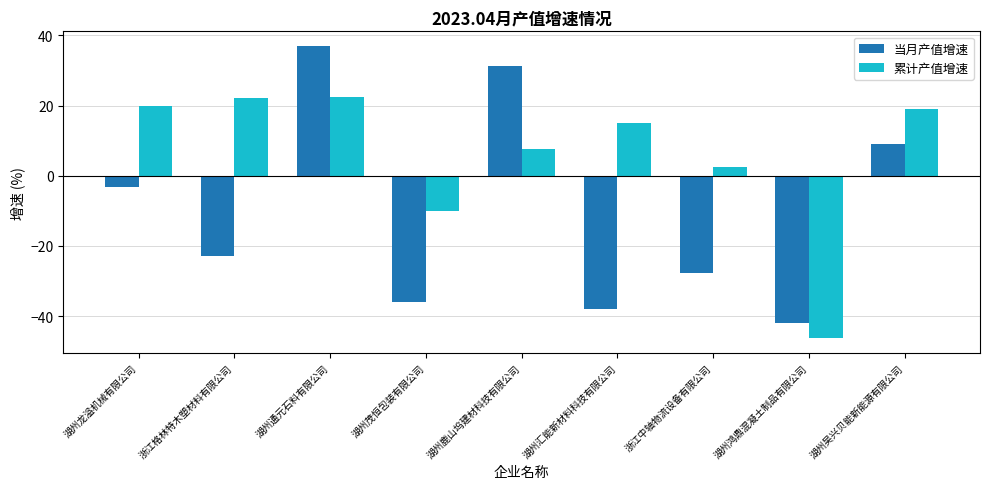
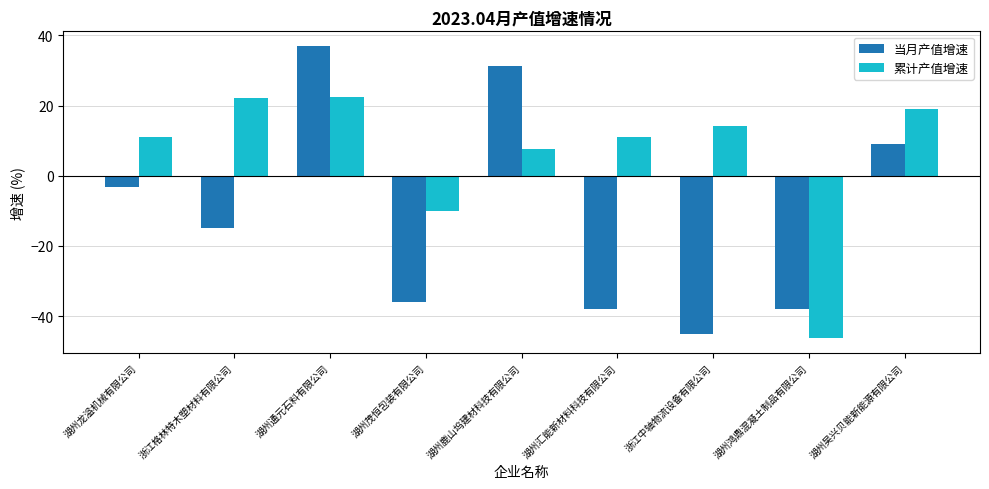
累计产值增速, 湖州龙溢机械有限公司: 20 -> 11
当月产值增速, 浙江格林特木塑材料有限公司: -23 -> -15
累计产值增速, 湖州汇能新材料科技有限公司: 15 -> 11
当月产值增速, 浙江中轴物流设备有限公司: -28 -> -45
累计产值增速, 浙江中轴物流设备有限公司: 3 -> 14
当月产值增速, 湖州鸿鼎混凝土制品有限公司: -42 -> -38
